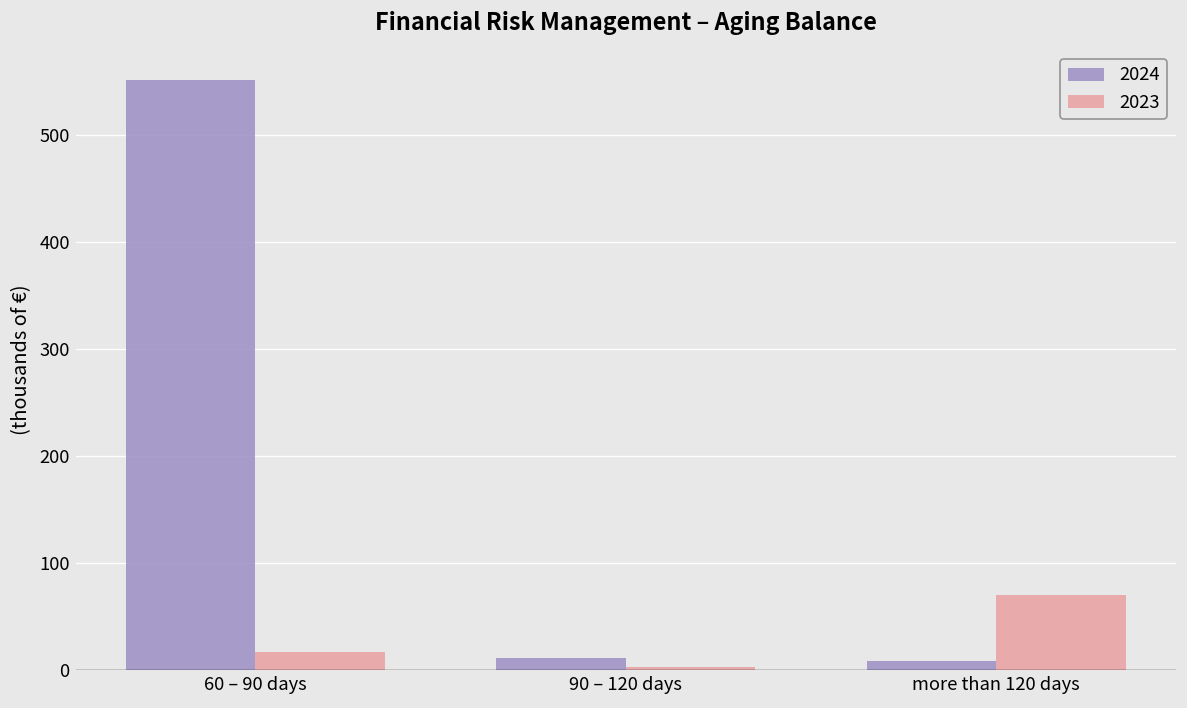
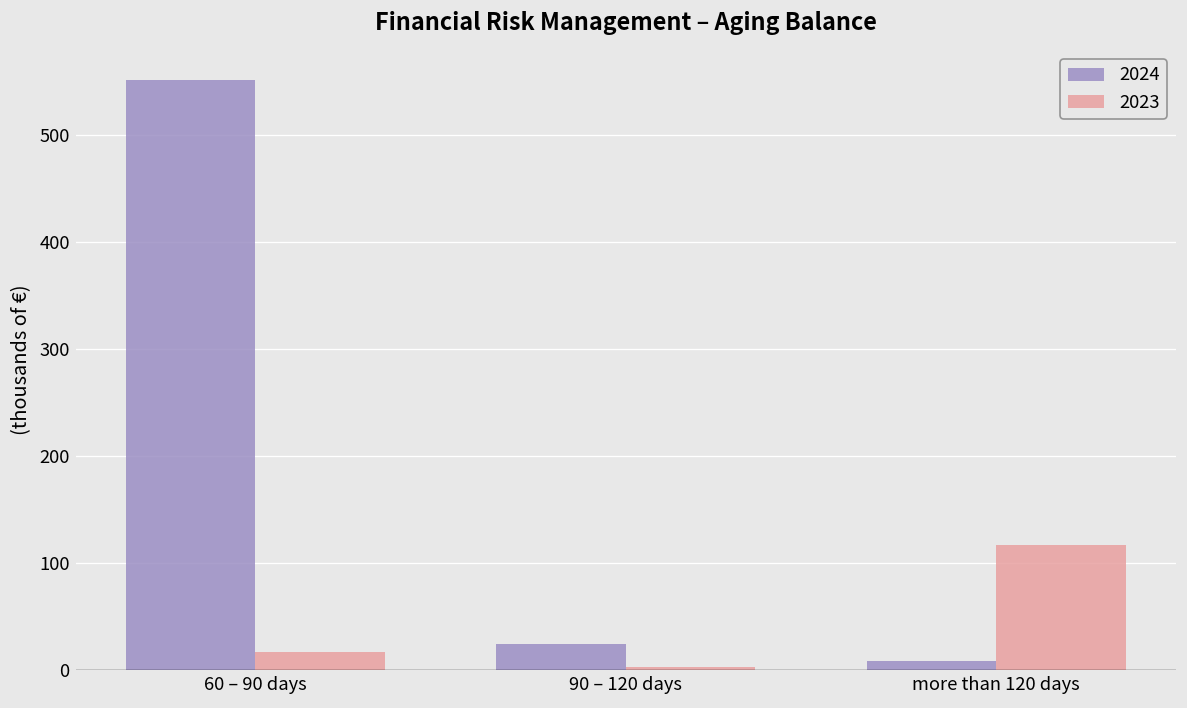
2024, 90 – 120 days: 10 -> 20
2023, more than 120 days: 70 -> 120
